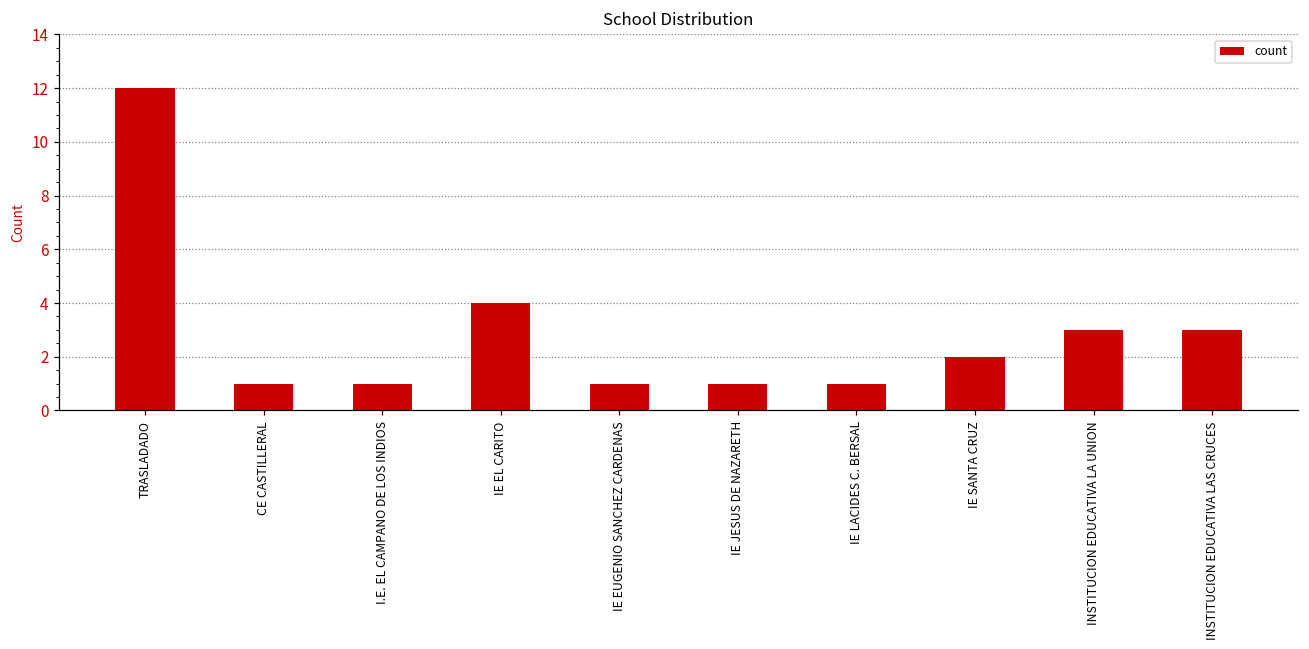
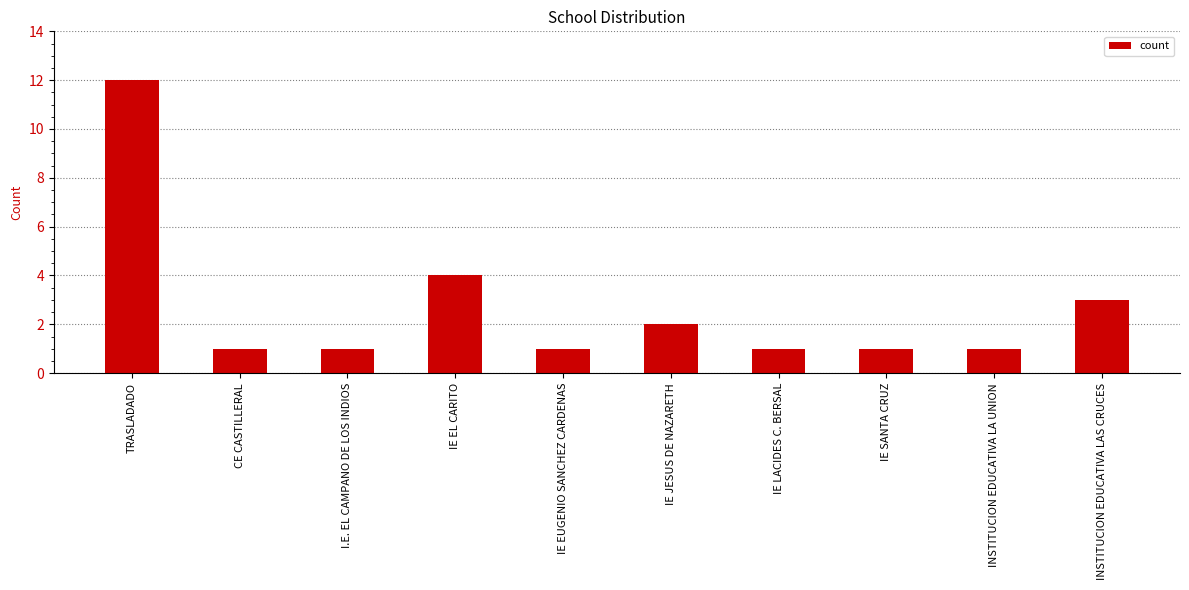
IE JESUS DE NAZARETH: 1 -> 2
IE SANTA CRUZ: 2 -> 1
INSTITUCION EDUCATIVA LA UNION: 3 -> 1
